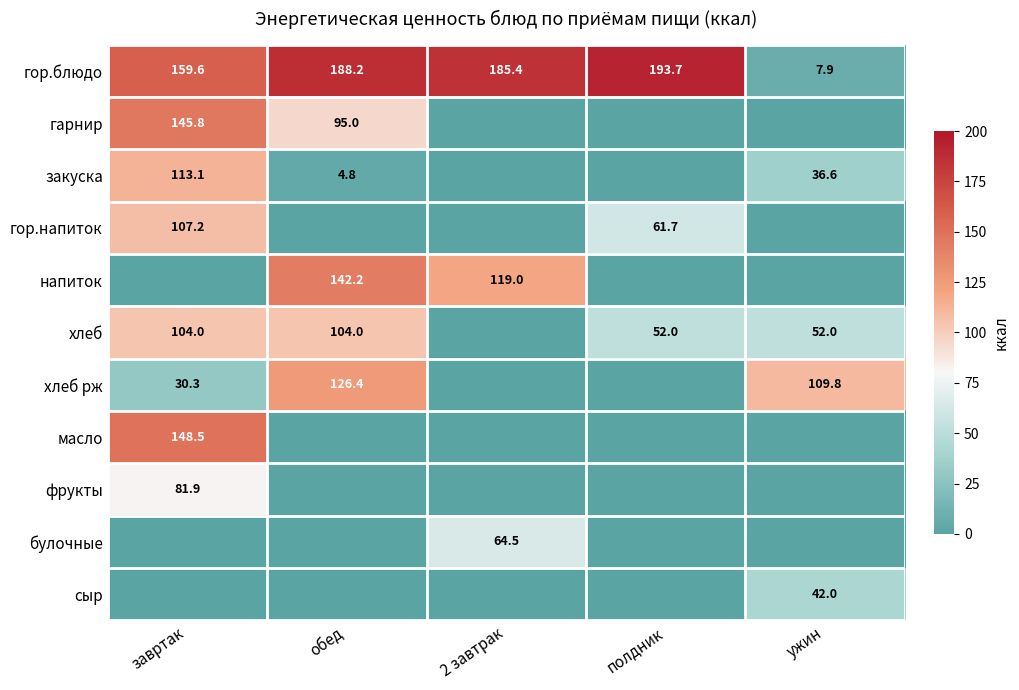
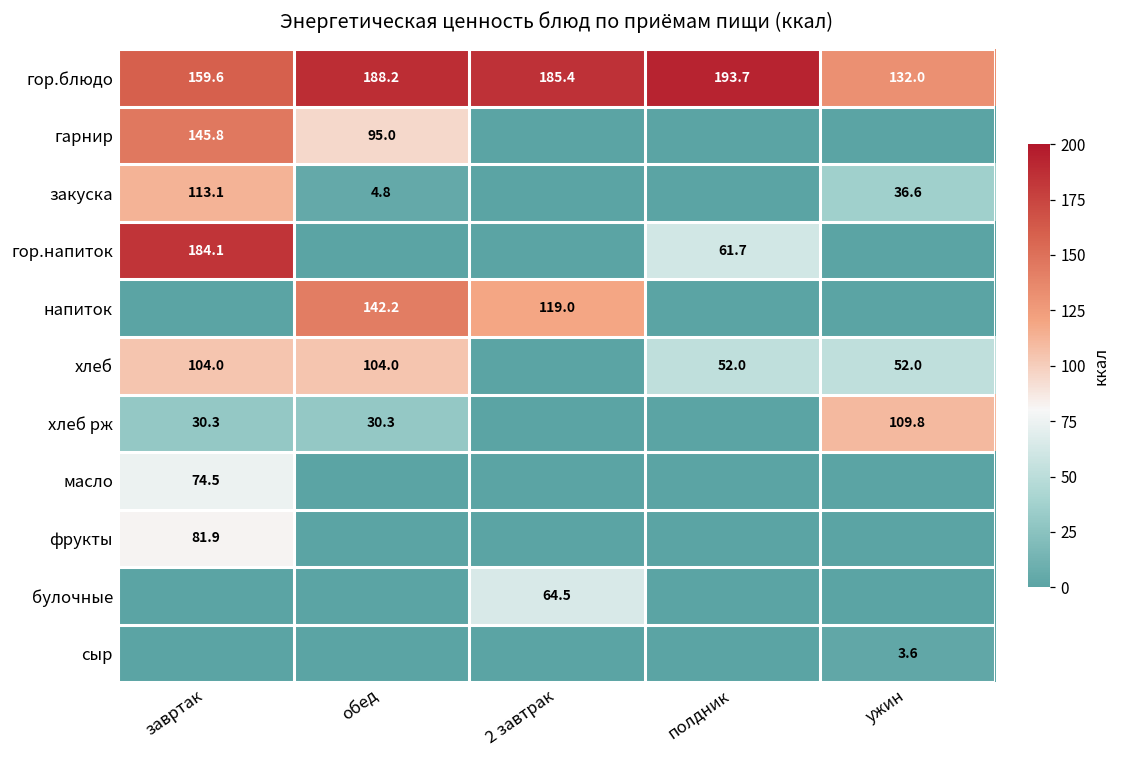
гор.блюдо, ужин: 7.9 -> 132.0
гор.напиток, завртак: 107.2 -> 184.1
хлеб рж, обед: 126.4 -> 30.3
масло, завртак: 148.5 -> 74.5
сыр, ужин: 42.0 -> 3.6
